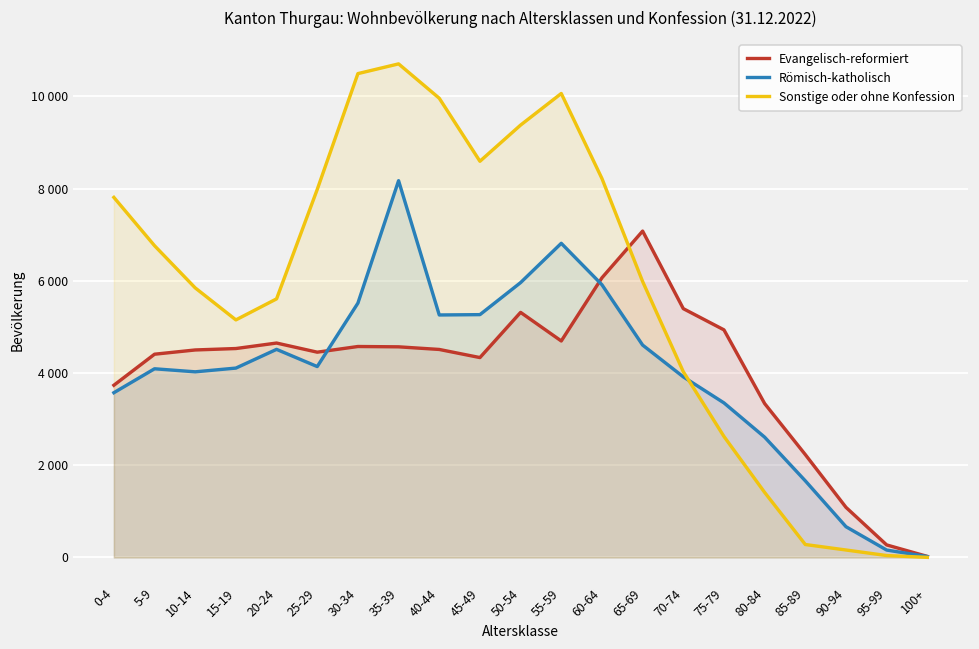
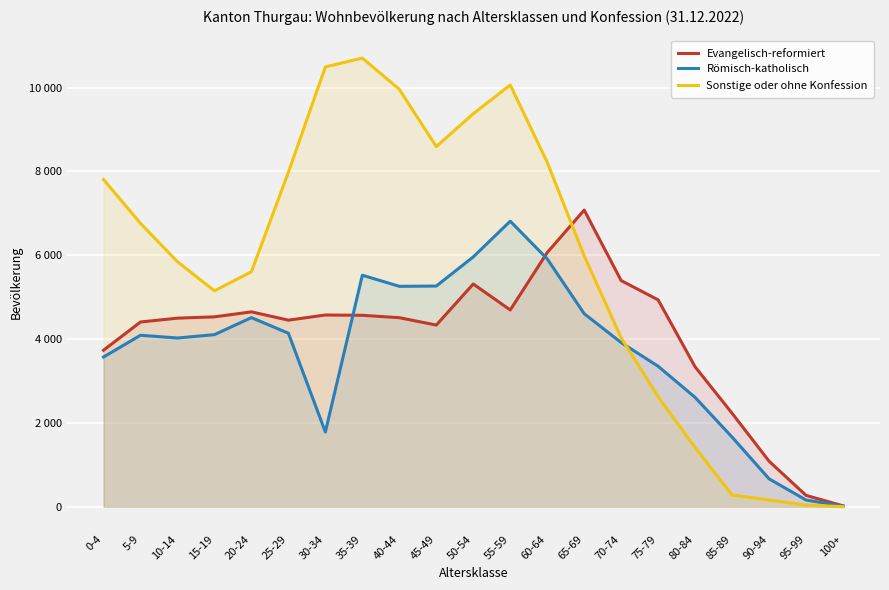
Römisch-katholisch, 30-34: 5500 -> 1800
Römisch-katholisch, 35-39: 8200 -> 5500
